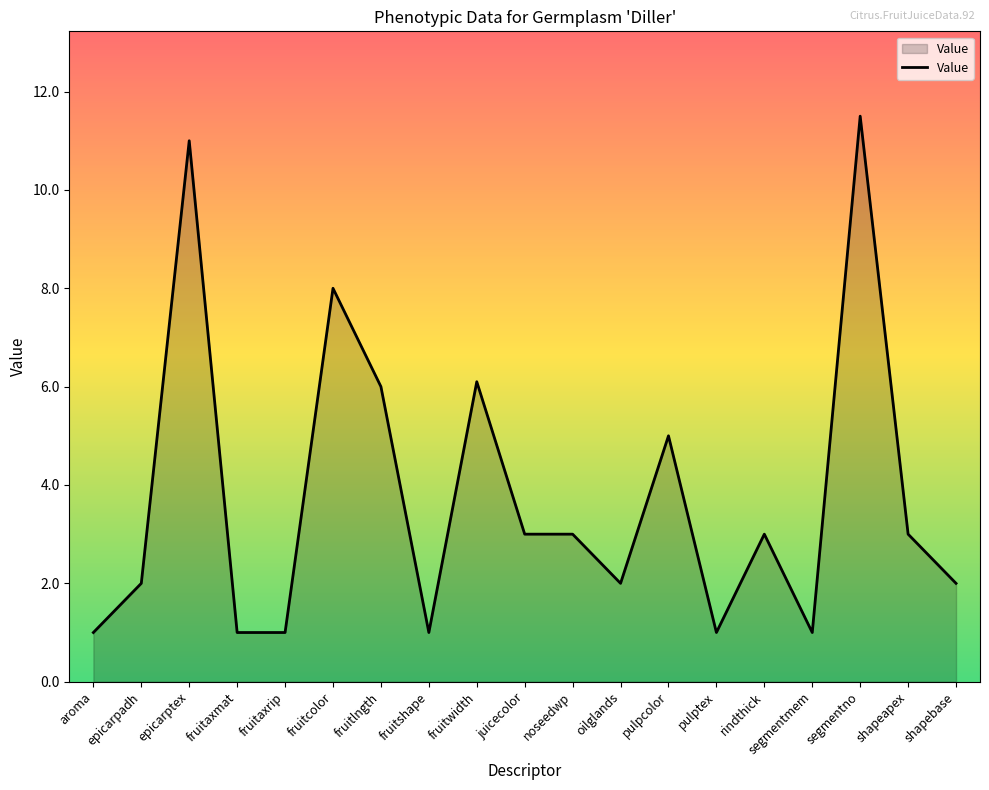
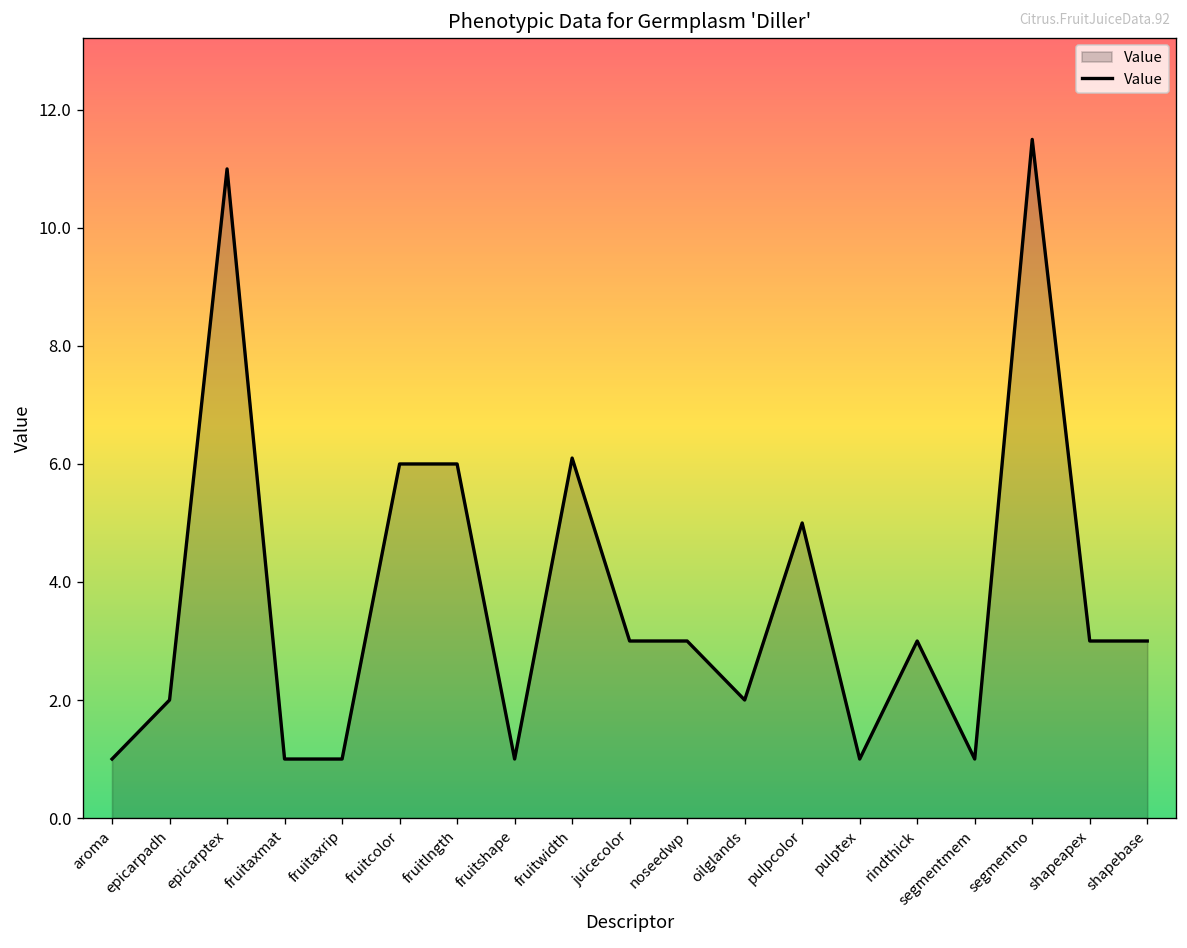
fruitcolor: 8 -> 6
shapebase: 2 -> 3
